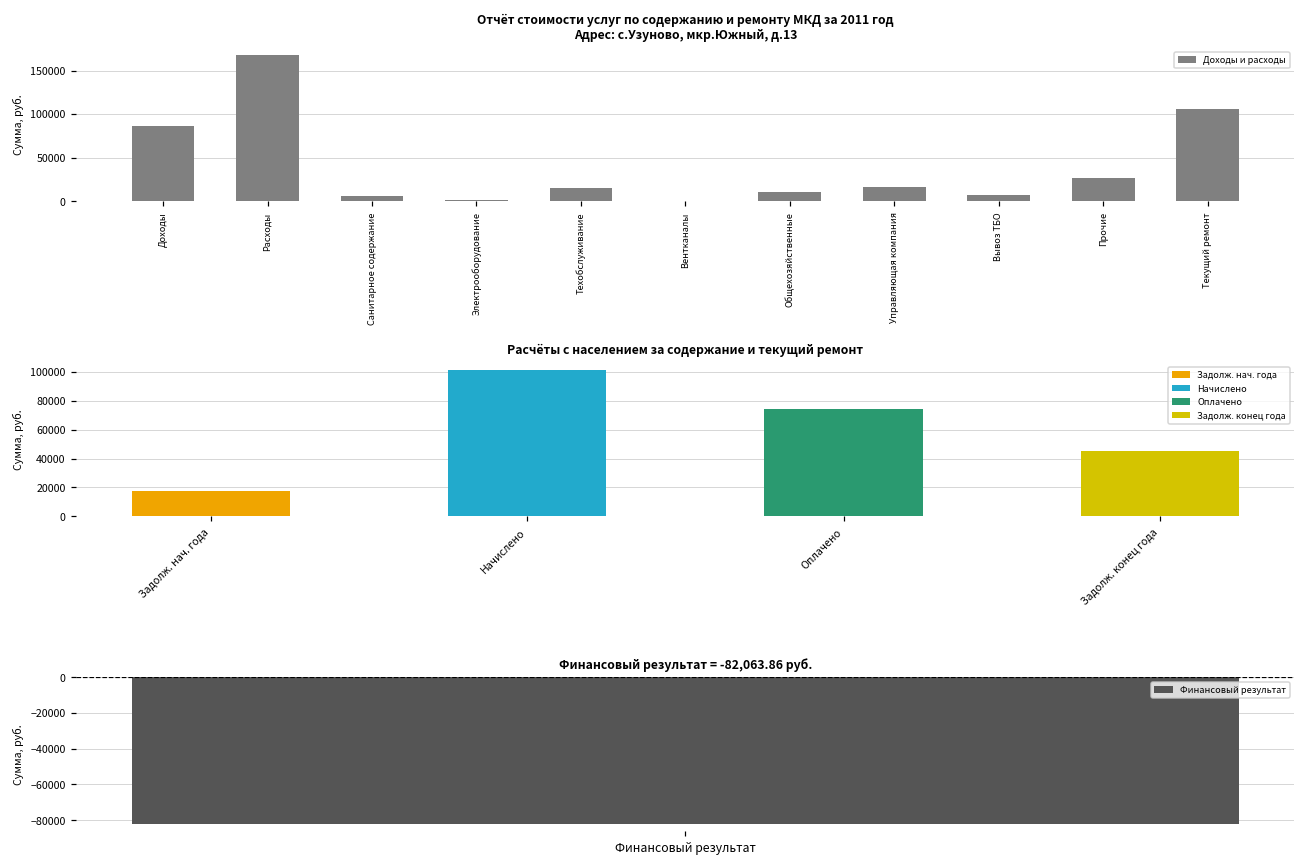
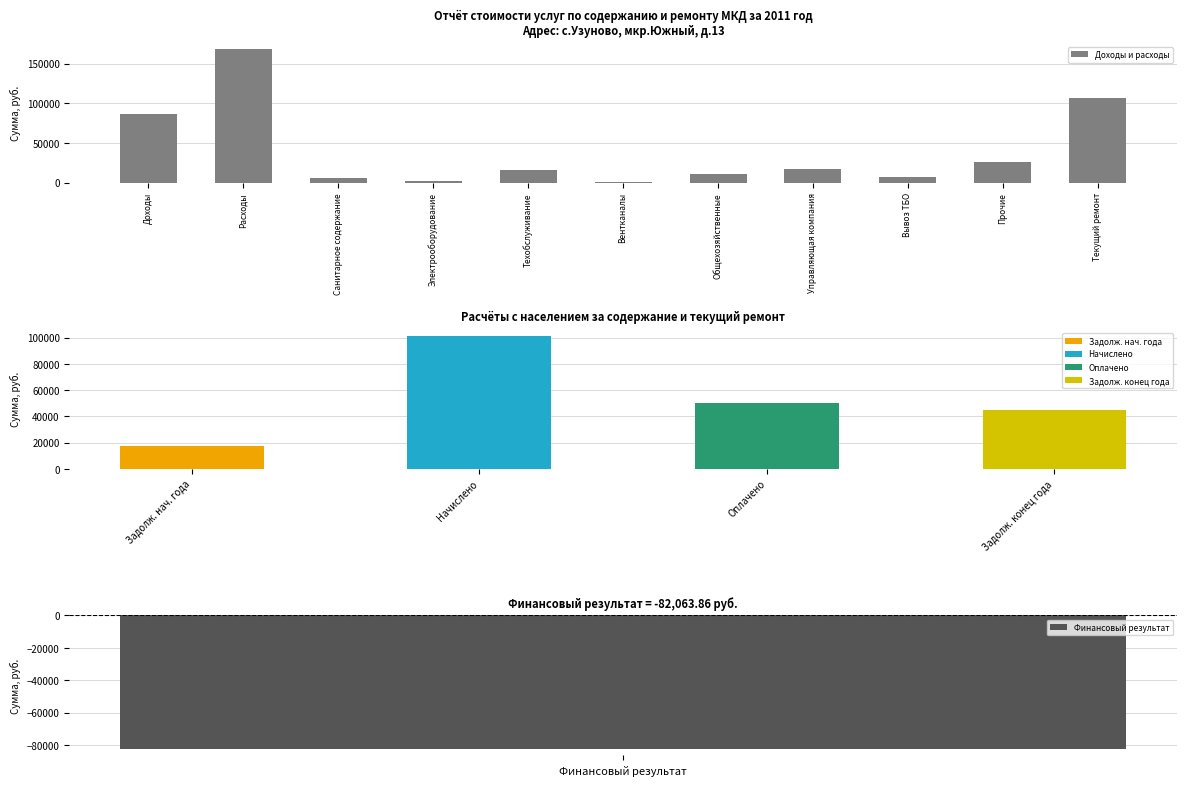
Расчёты с населением за содержание и текущий ремонт, Оплачено: 74000 -> 51000
